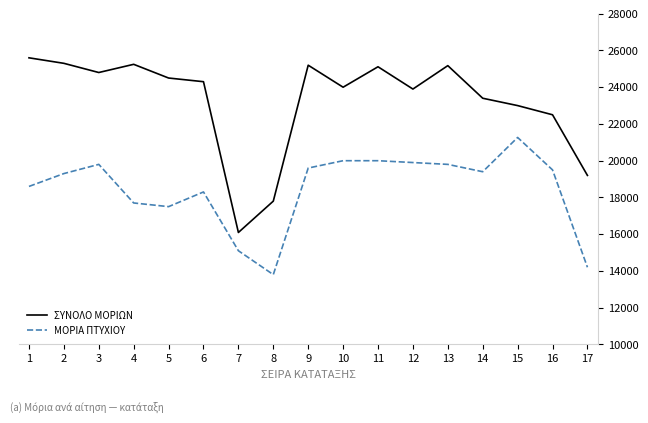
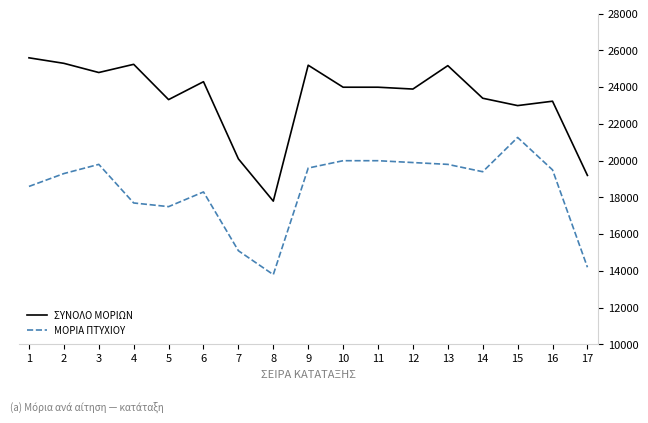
ΣΥΝΟΛΟ ΜΟΡΙΩΝ, 5: 24500 -> 23300
ΣΥΝΟΛΟ ΜΟΡΙΩΝ, 7: 16100 -> 20100
ΣΥΝΟΛΟ ΜΟΡΙΩΝ, 11: 25100 -> 24000
ΣΥΝΟΛΟ ΜΟΡΙΩΝ, 16: 22500 -> 23200
